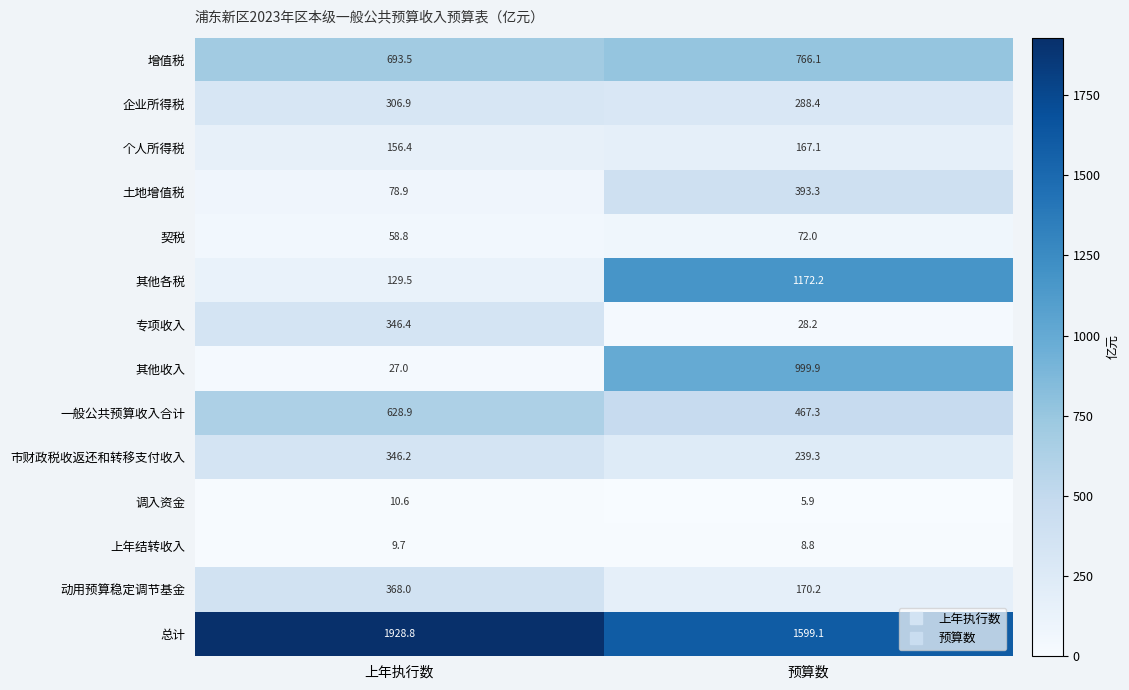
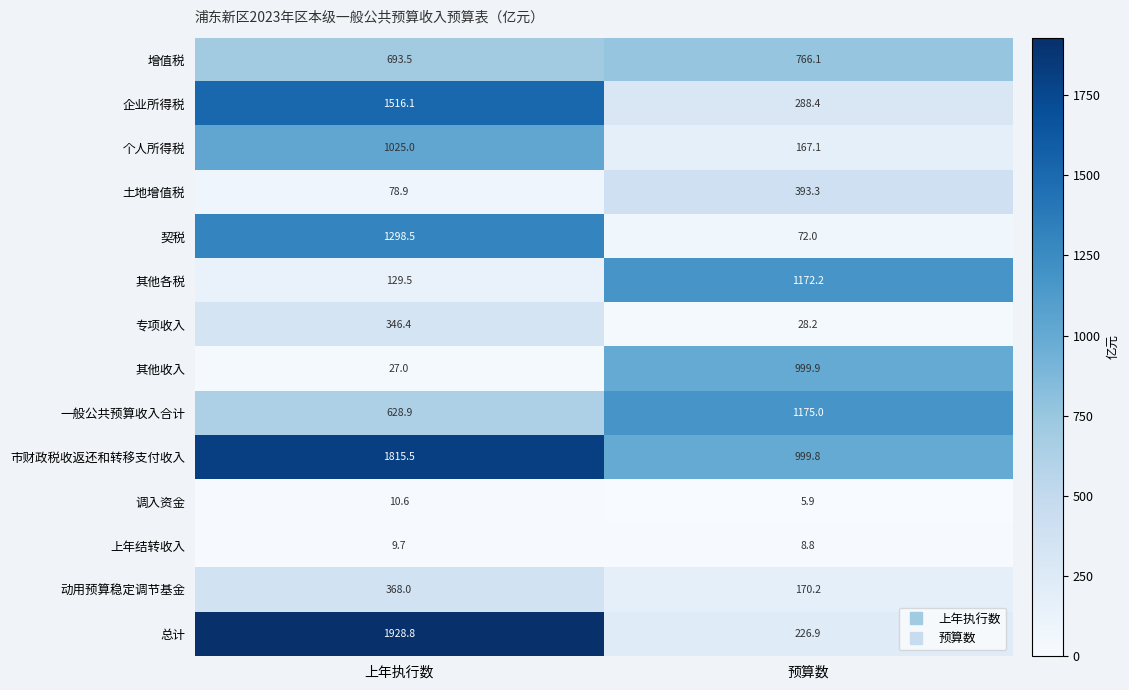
企业所得税, 上年执行数: 306.9 -> 1516.1
个人所得税, 上年执行数: 156.4 -> 1025.0
契税, 上年执行数: 58.8 -> 1298.5
一般公共预算收入合计, 预算数: 467.3 -> 1175.0
市财政税收返还和转移支付收入, 上年执行数: 346.2 -> 1815.5
市财政税收返还和转移支付收入, 预算数: 239.3 -> 999.8
总计, 预算数: 1599.1 -> 226.9
